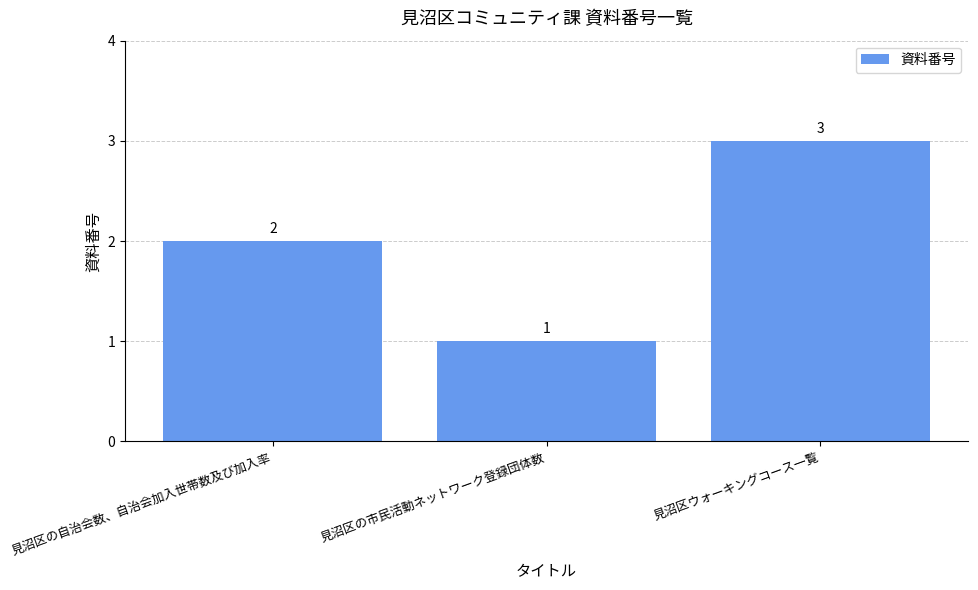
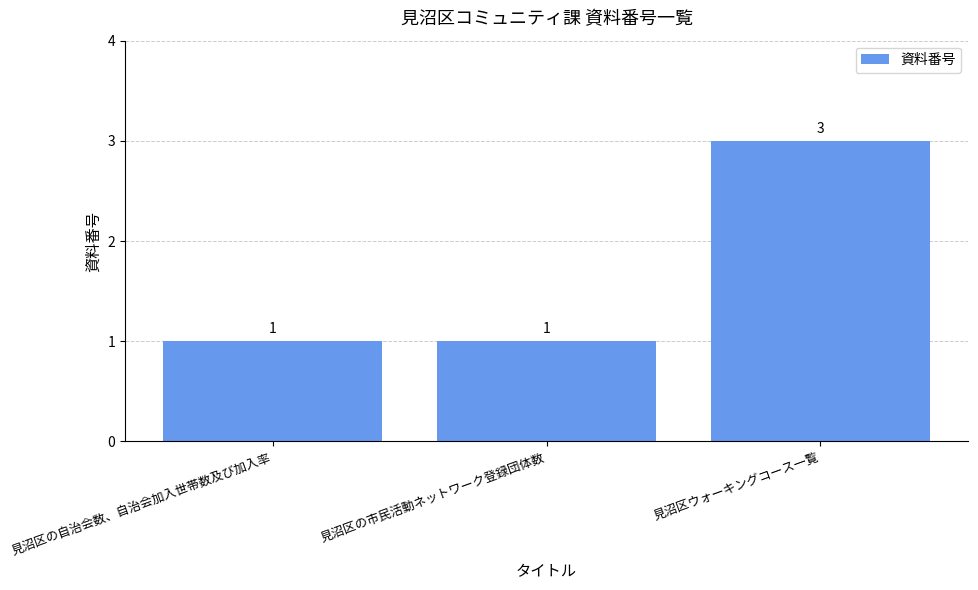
見沼区の自治会数、自治会加入世帯数及び加入率: 2 -> 1
